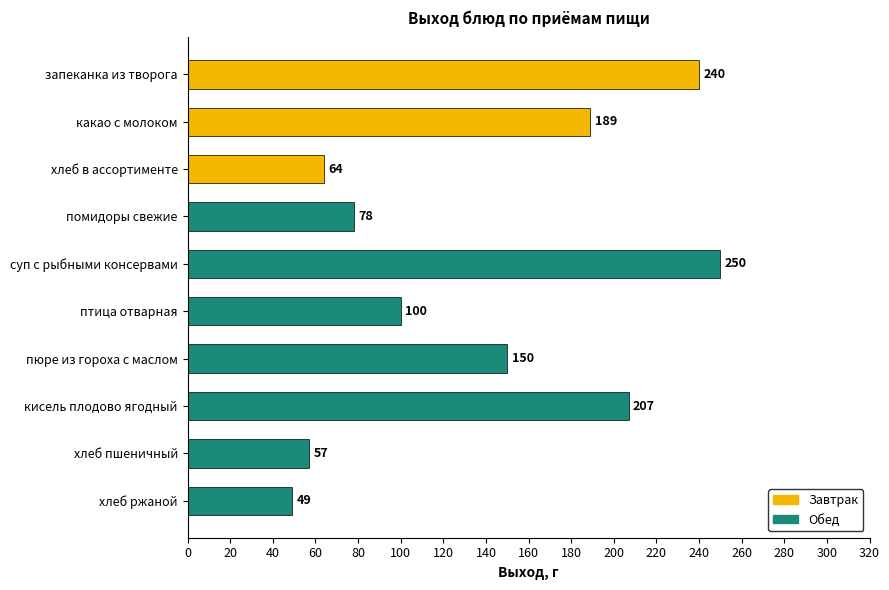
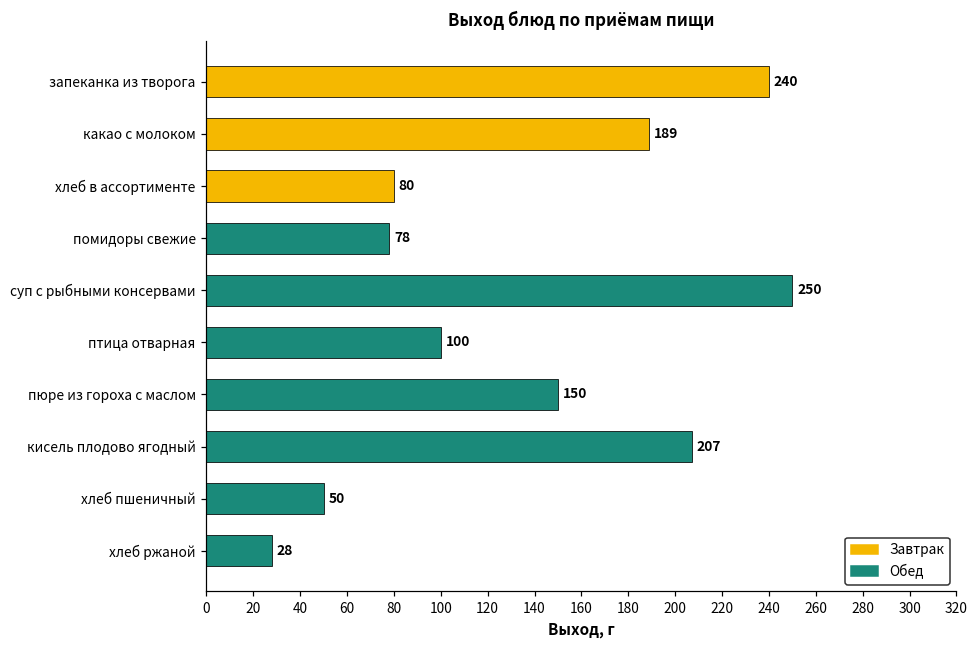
хлеб в ассортименте: 64 -> 80
хлеб пшеничный: 57 -> 50
хлеб ржаной: 49 -> 28
